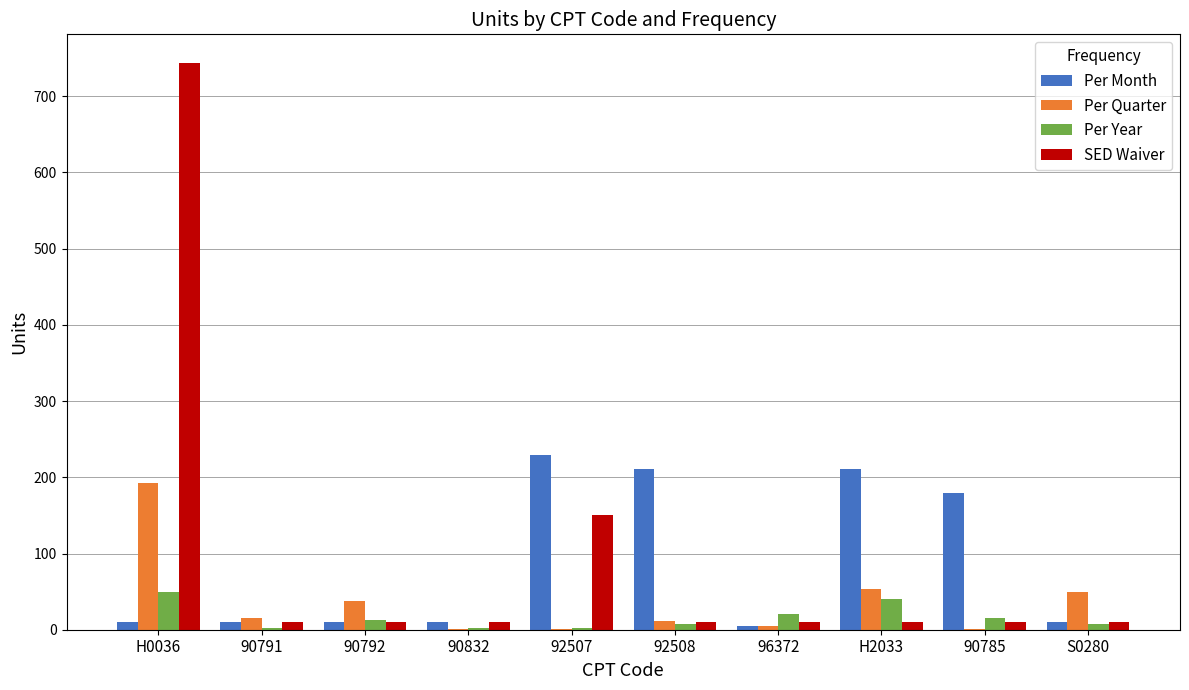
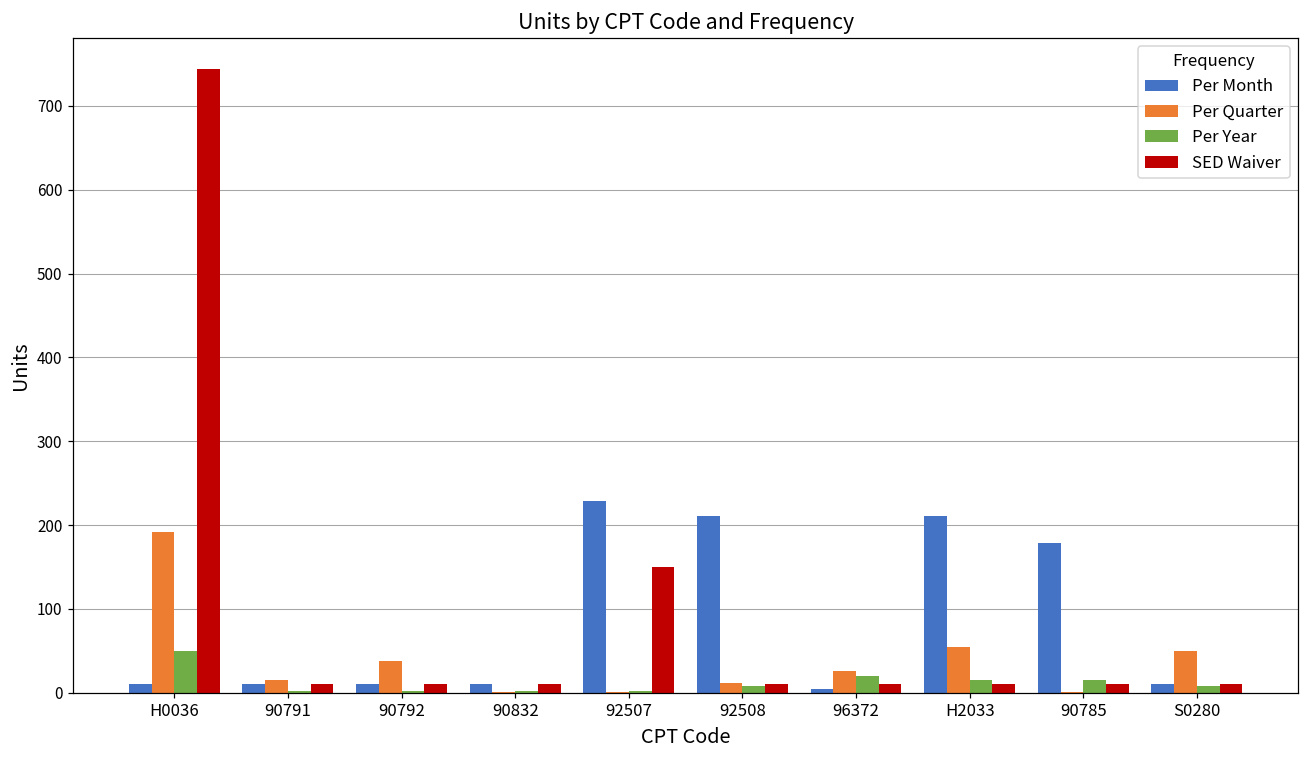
Per Year, 90792: 10 -> 0
Per Quarter, 96372: 10 -> 30
Per Year, H2033: 40 -> 20
